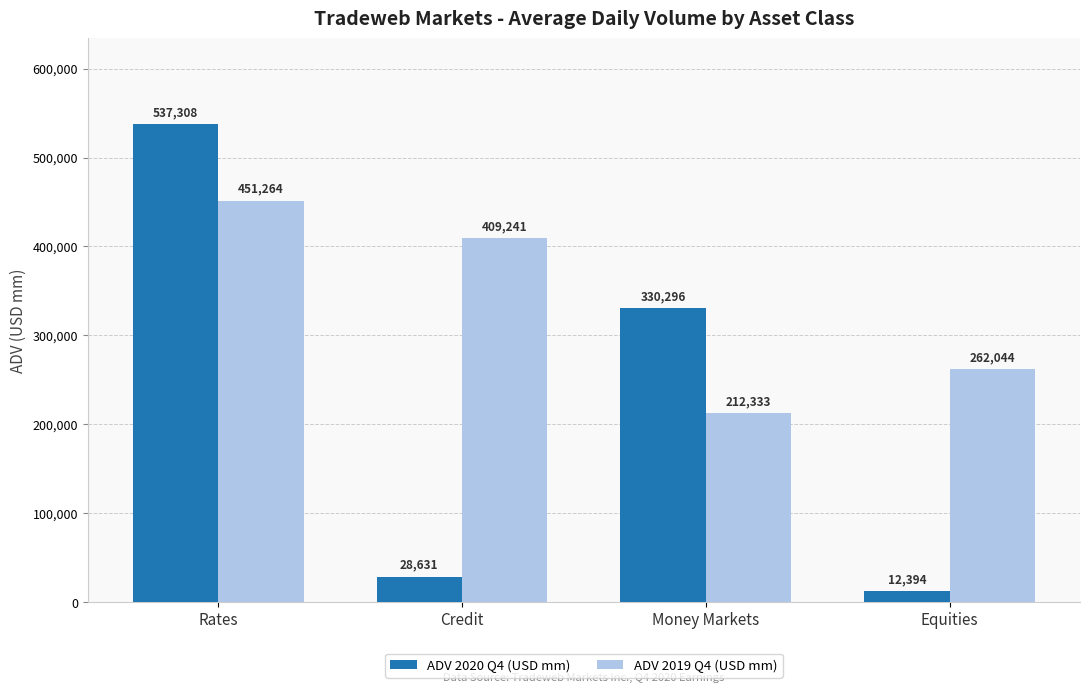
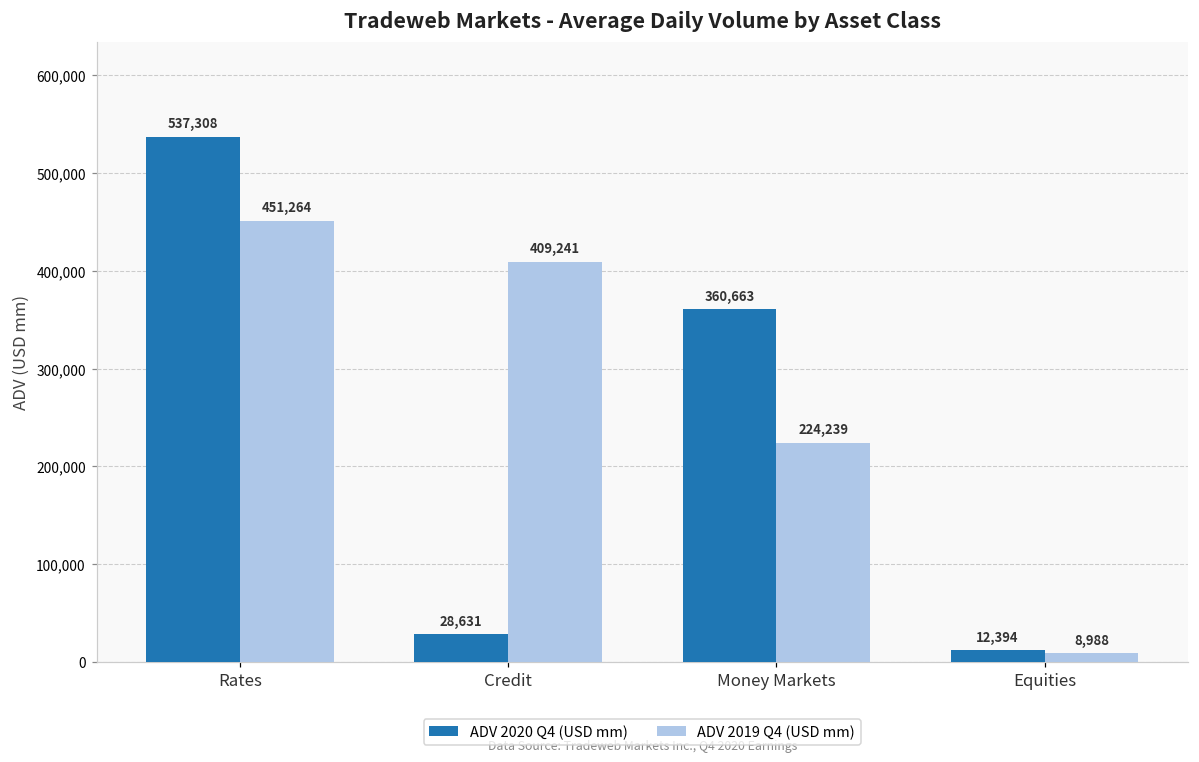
ADV 2020 Q4 (USD mm), Money Markets: 330,296 -> 360,663
ADV 2019 Q4 (USD mm), Money Markets: 212,333 -> 224,239
ADV 2019 Q4 (USD mm), Equities: 262,044 -> 8,988
